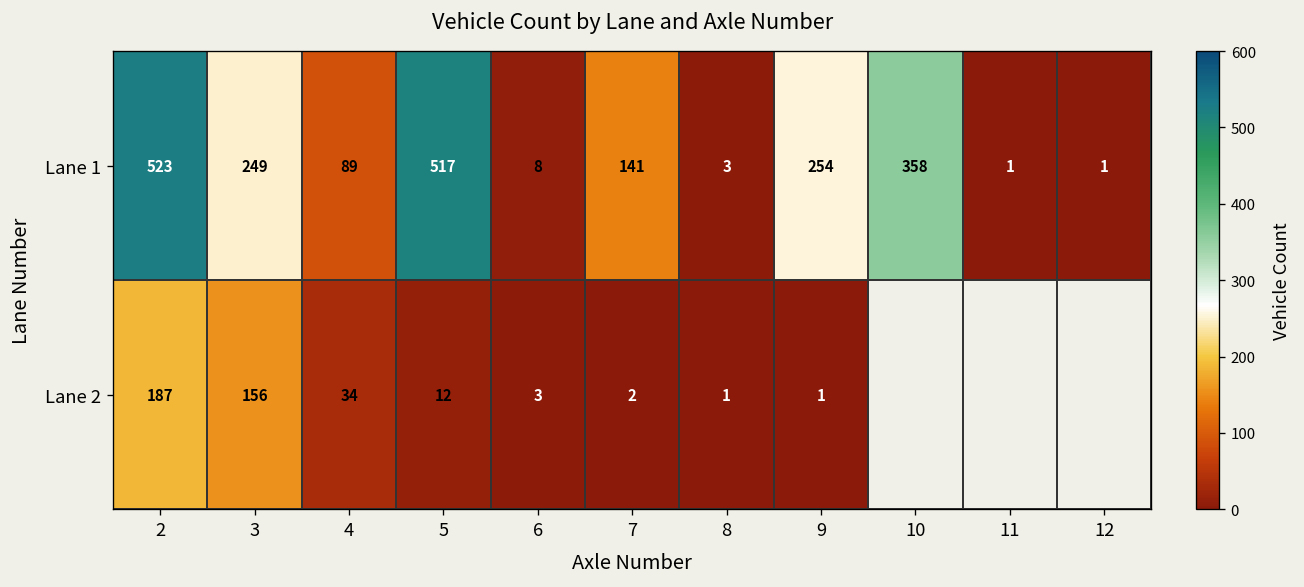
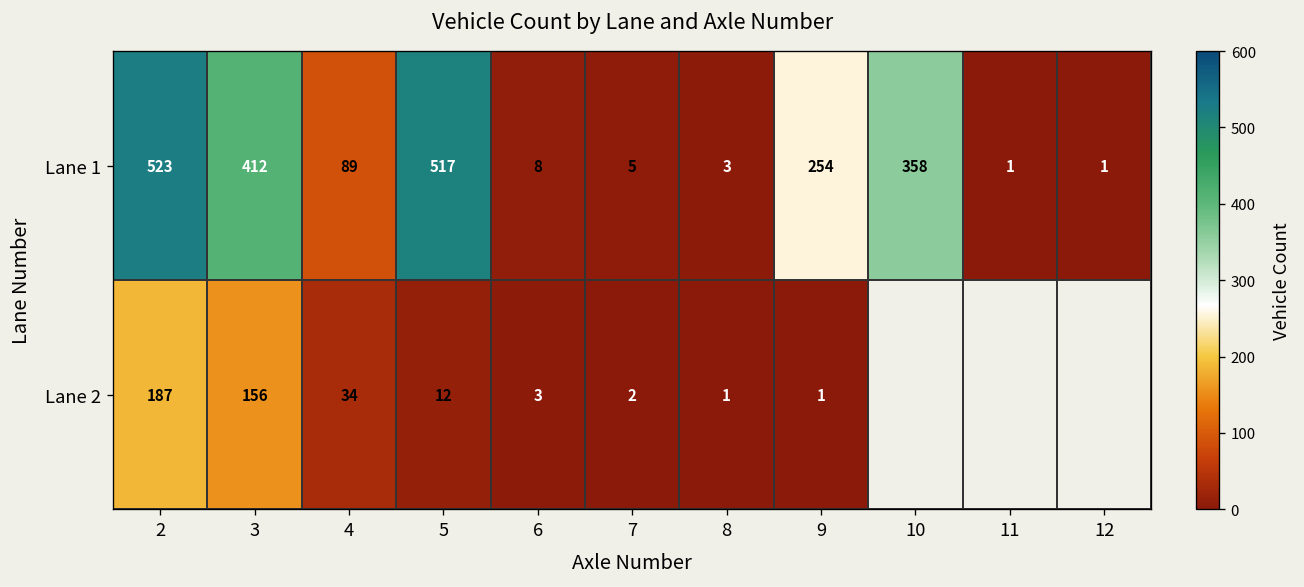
Lane 1, 3: 249 -> 412
Lane 1, 7: 141 -> 5
